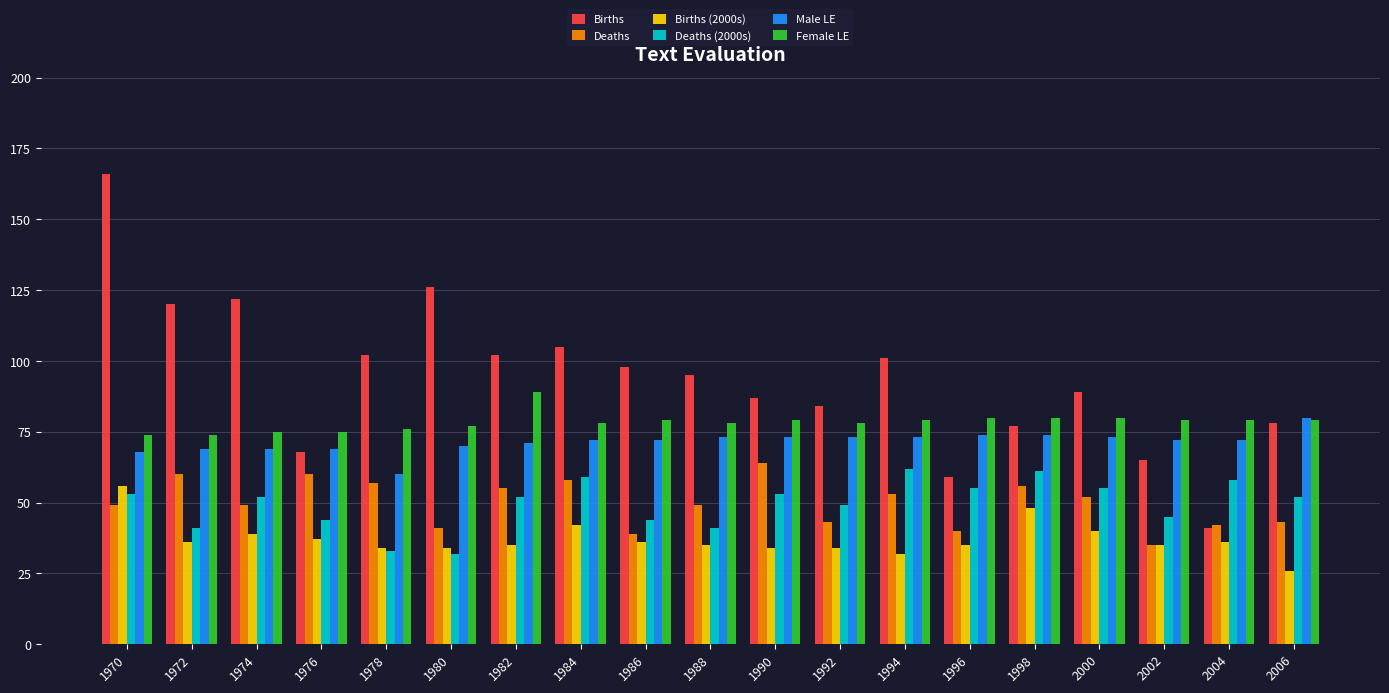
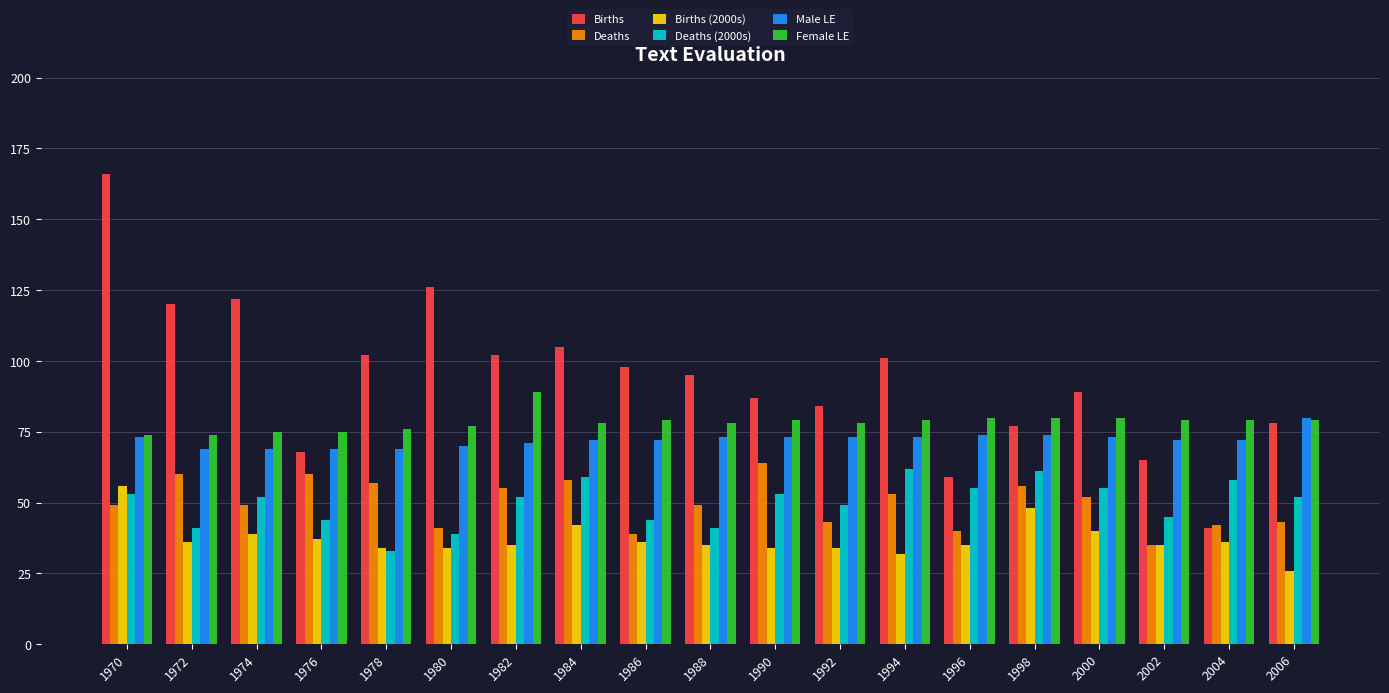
Male LE, 1970: 68 -> 73
Male LE, 1978: 60 -> 69
Deaths (2000s), 1980: 32 -> 39
